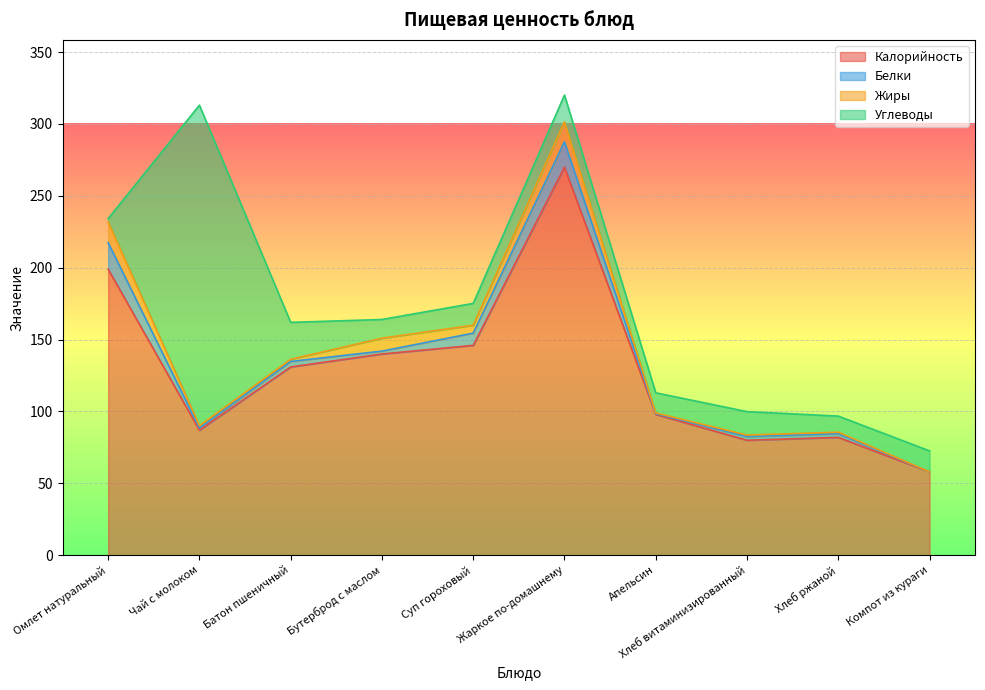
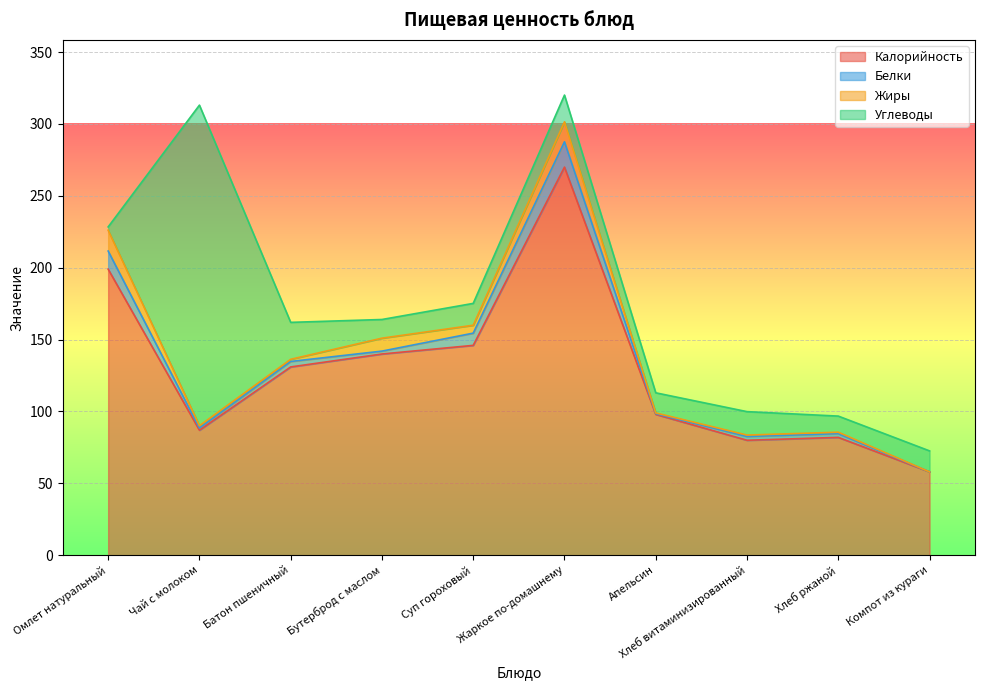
Белки, Омлет натуральный: 18 -> 13
